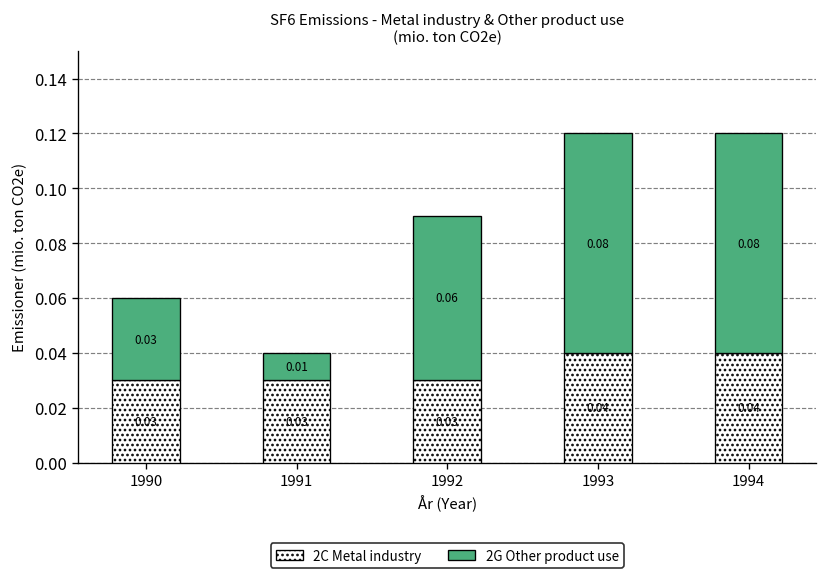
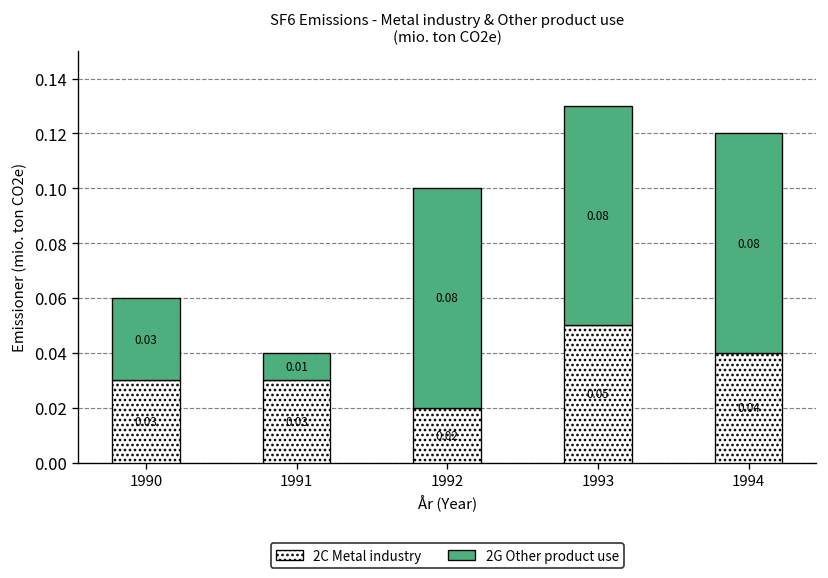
2C Metal industry, 1992: 0.03 -> 0.02
2G Other product use, 1992: 0.06 -> 0.08
2C Metal industry, 1993: 0.04 -> 0.05
